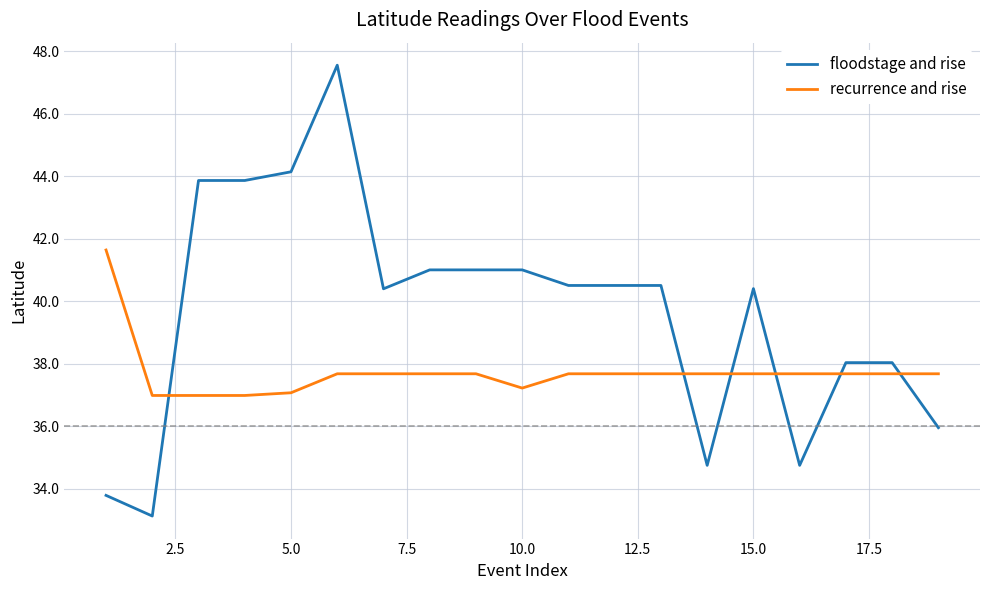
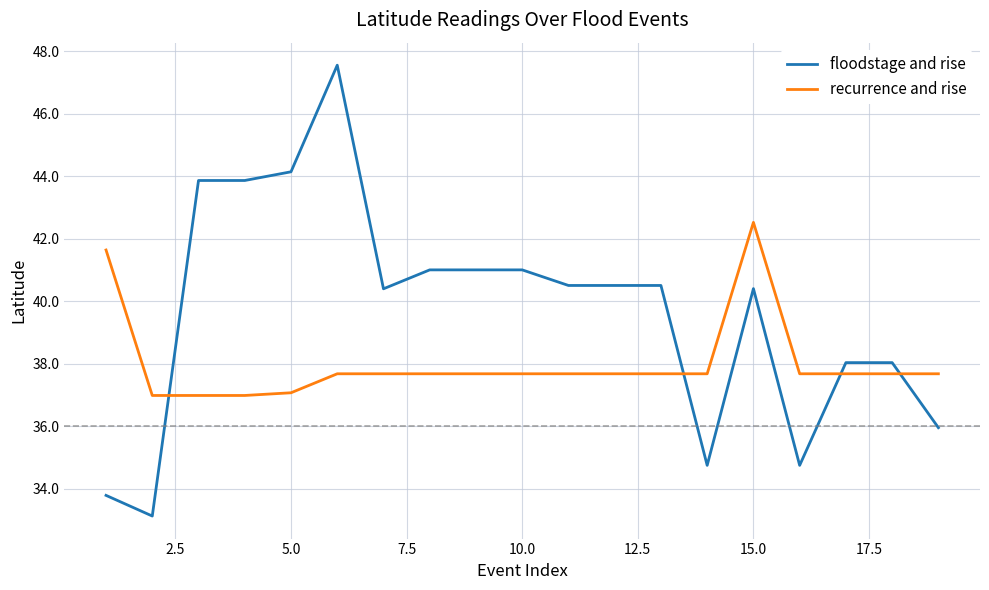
recurrence and rise, 10.0: 37.2 -> 37.7
recurrence and rise, 15.0: 37.7 -> 42.5
